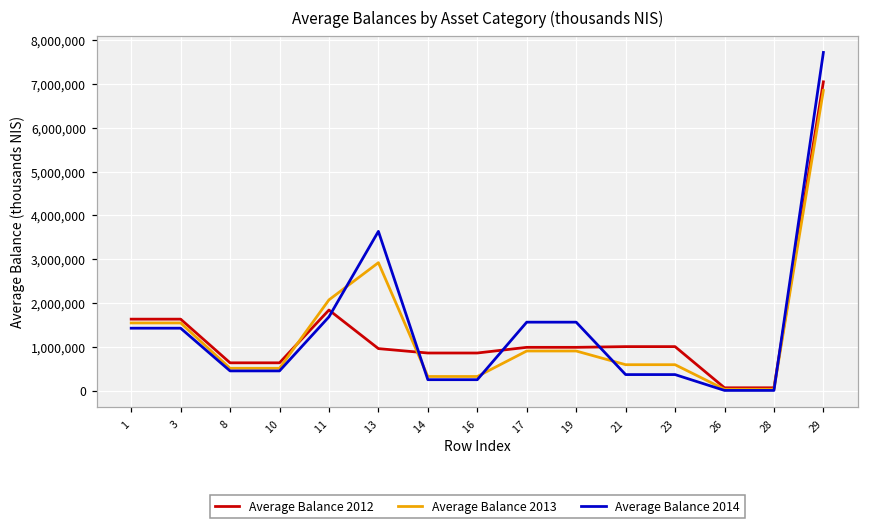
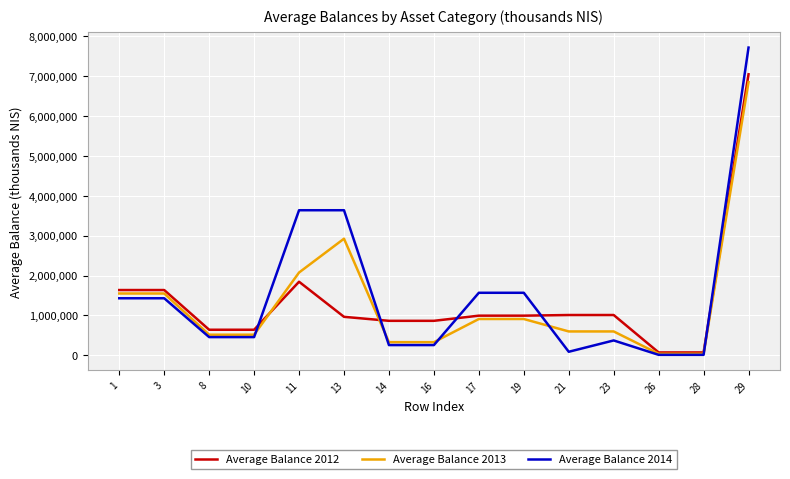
Average Balance 2014, 11: 1,700,000 -> 3,600,000
Average Balance 2014, 21: 400,000 -> 100,000
